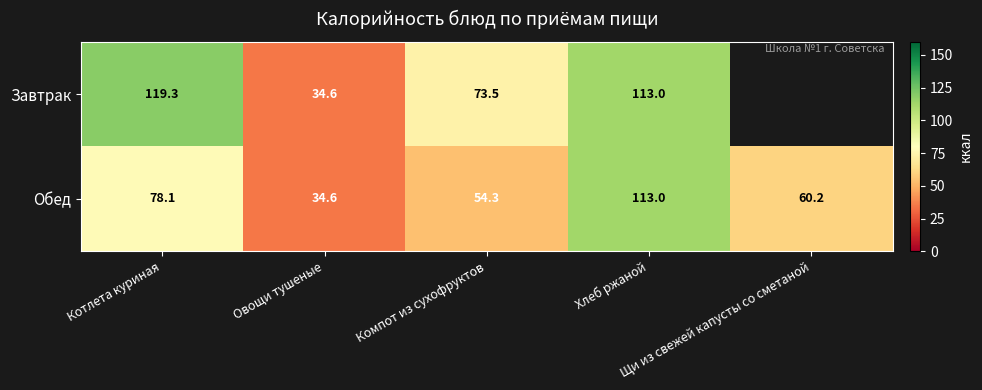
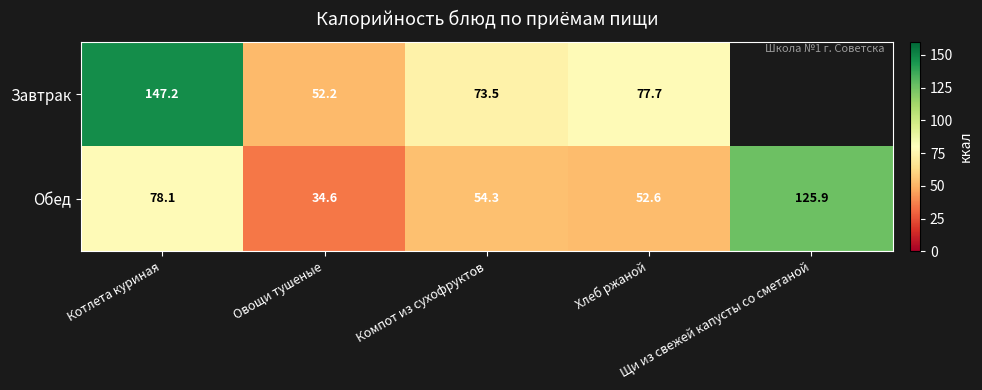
Завтрак, Котлета куриная: 119.3 -> 147.2
Завтрак, Овощи тушеные: 34.6 -> 52.2
Завтрак, Хлеб ржаной: 113.0 -> 77.7
Обед, Хлеб ржаной: 113.0 -> 52.6
Обед, Щи из свежей капусты со сметаной: 60.2 -> 125.9
